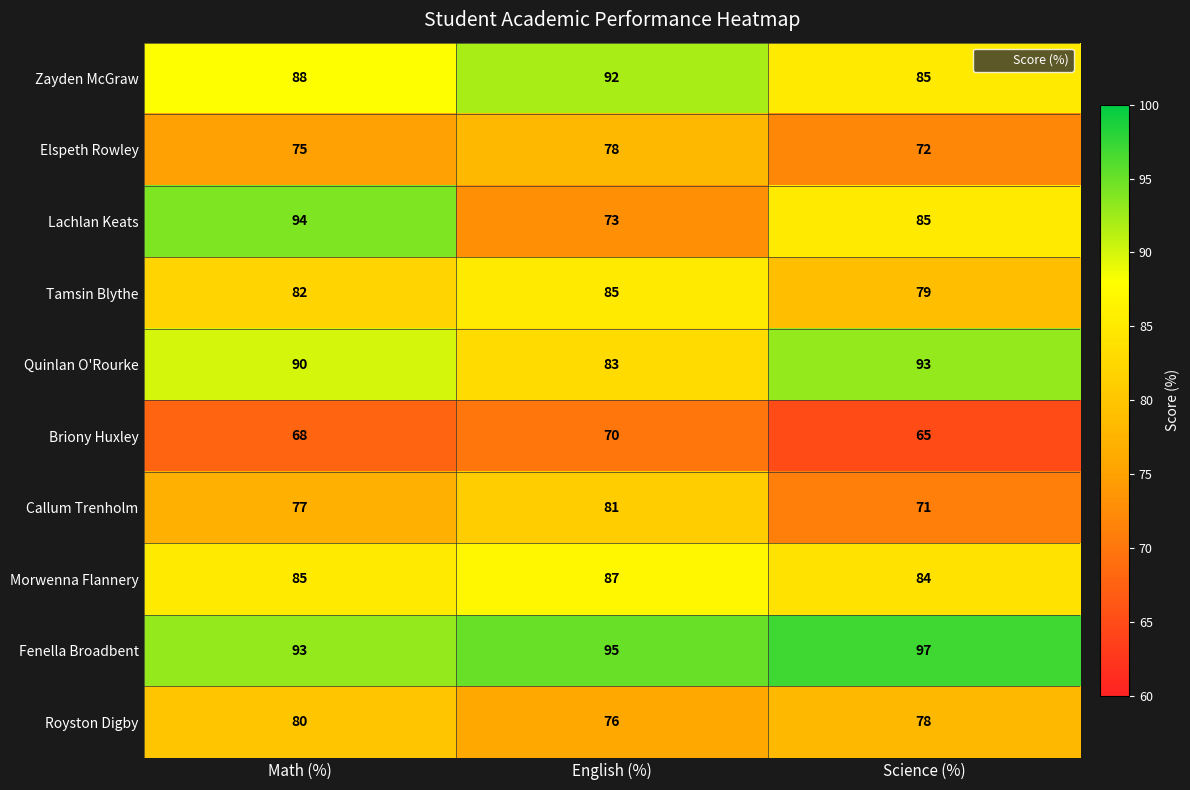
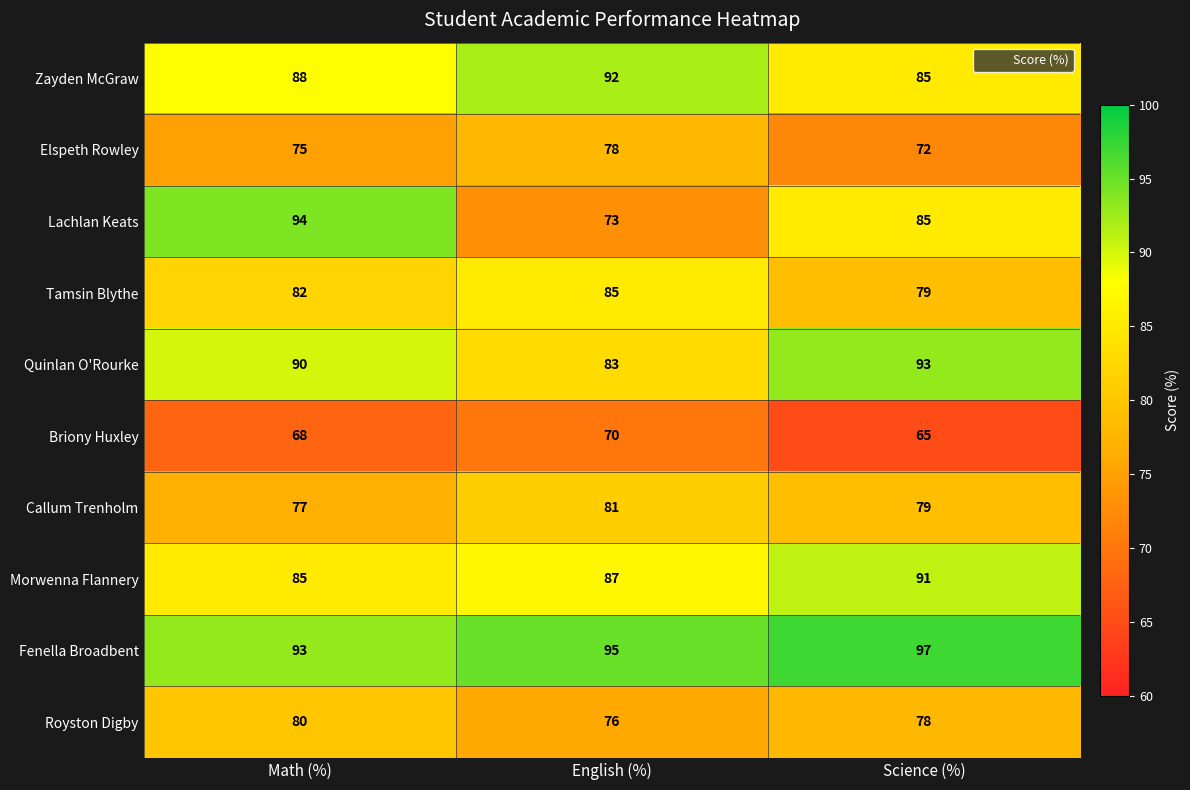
Callum Trenholm, Science (%): 71 -> 79
Morwenna Flannery, Science (%): 84 -> 91
